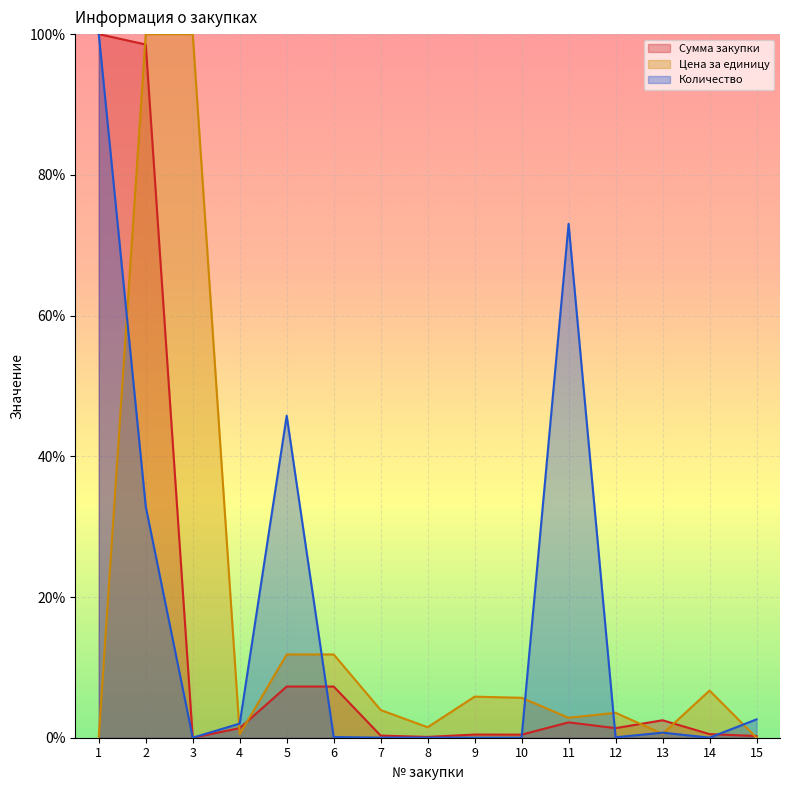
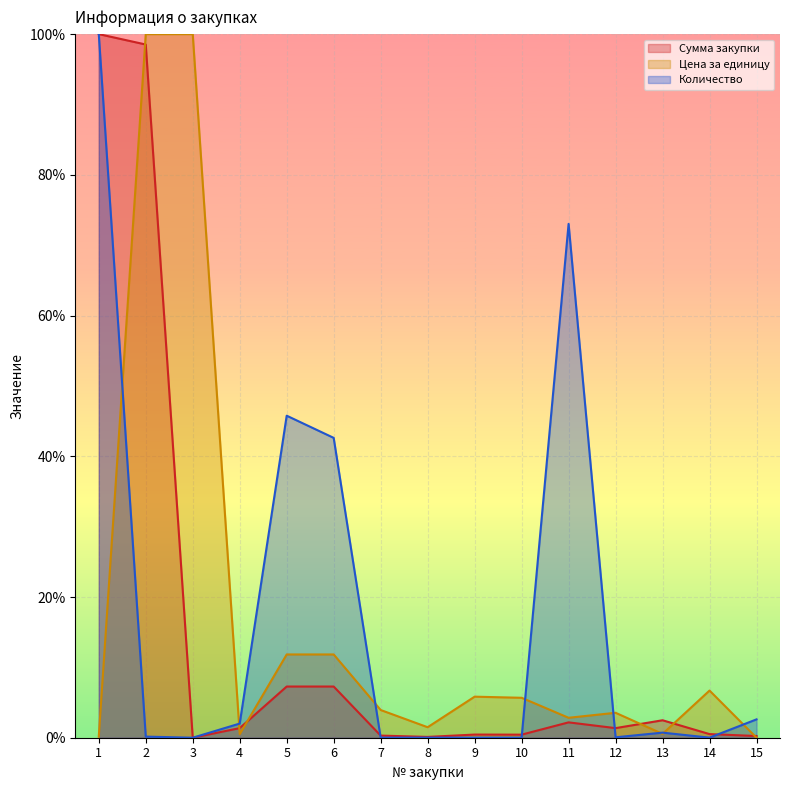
Количество, 2: 33% -> 0%
Количество, 6: 0% -> 43%
